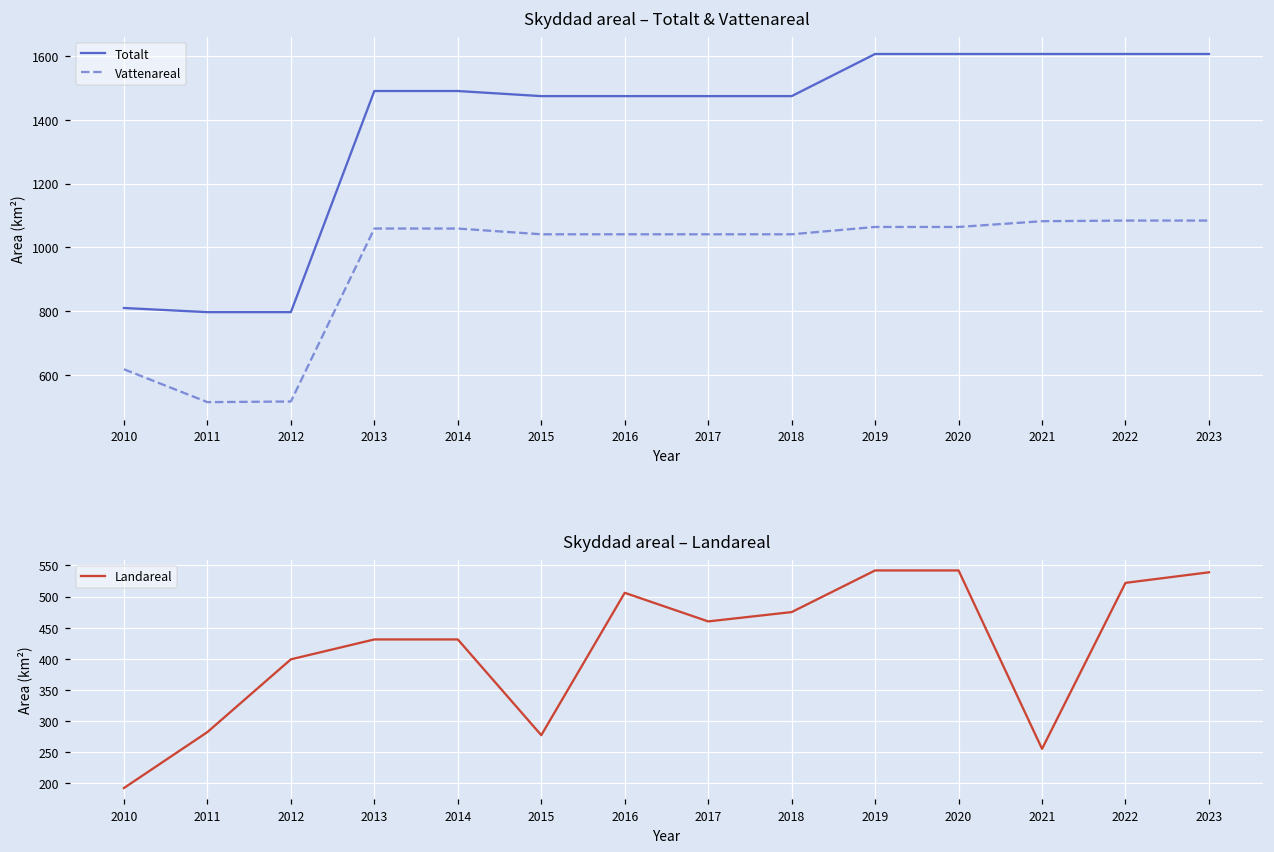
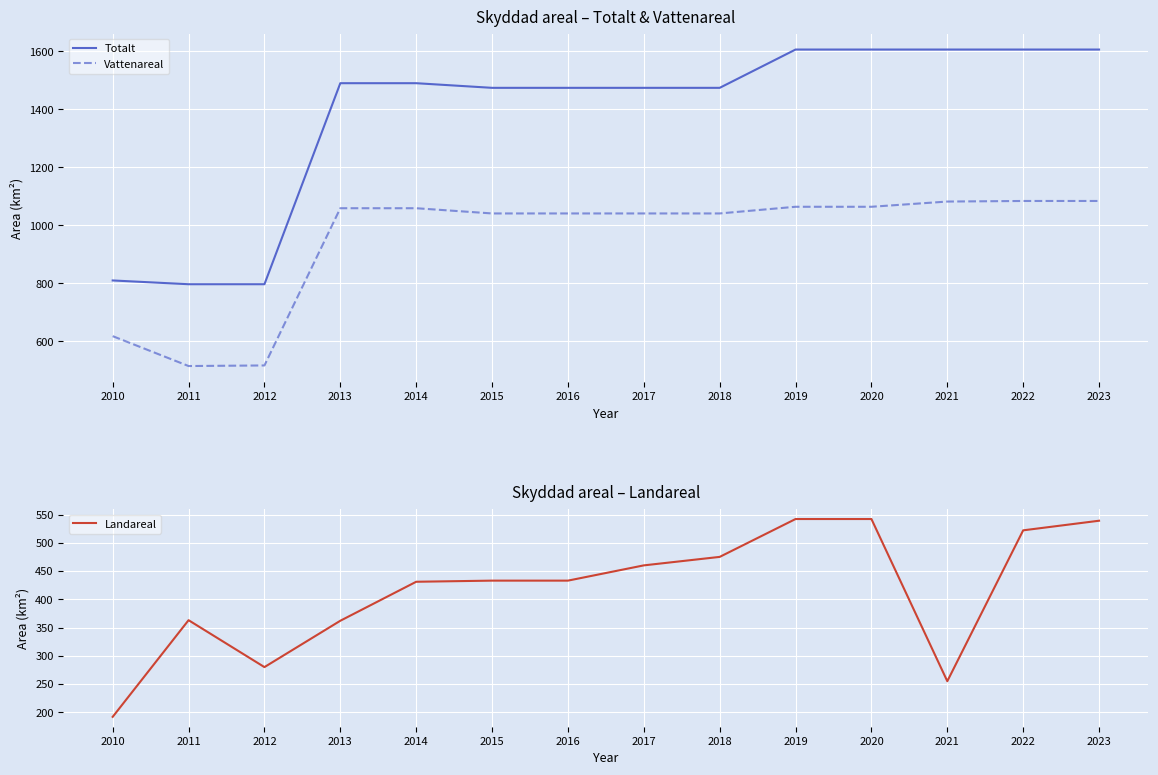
Skyddad areal – Landareal, 2011: 280 -> 360
Skyddad areal – Landareal, 2012: 400 -> 280
Skyddad areal – Landareal, 2013: 430 -> 360
Skyddad areal – Landareal, 2015: 280 -> 430
Skyddad areal – Landareal, 2016: 510 -> 430
